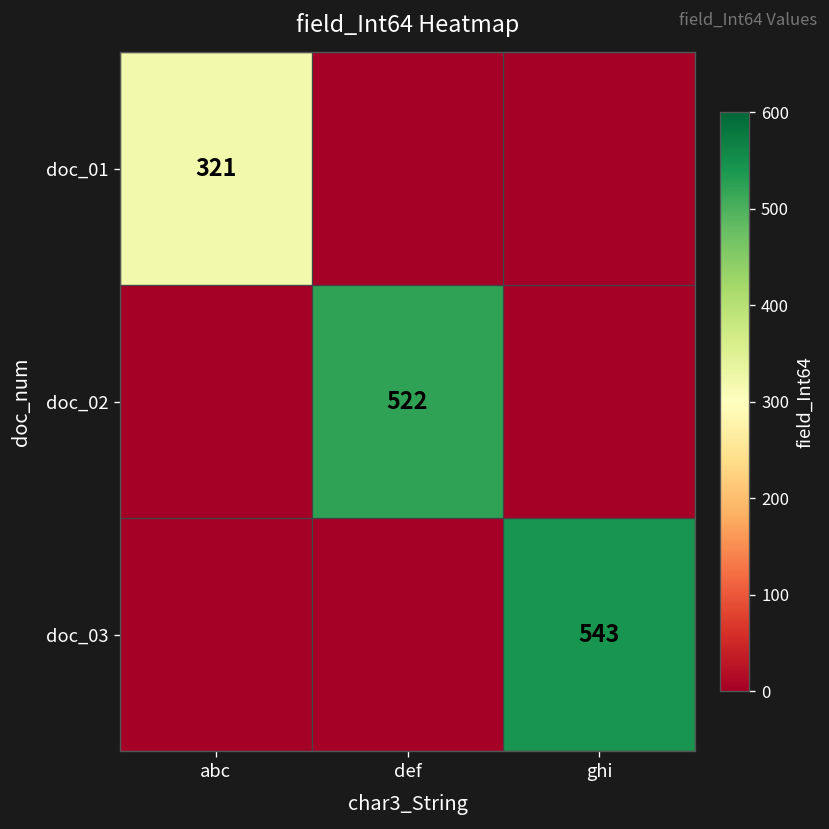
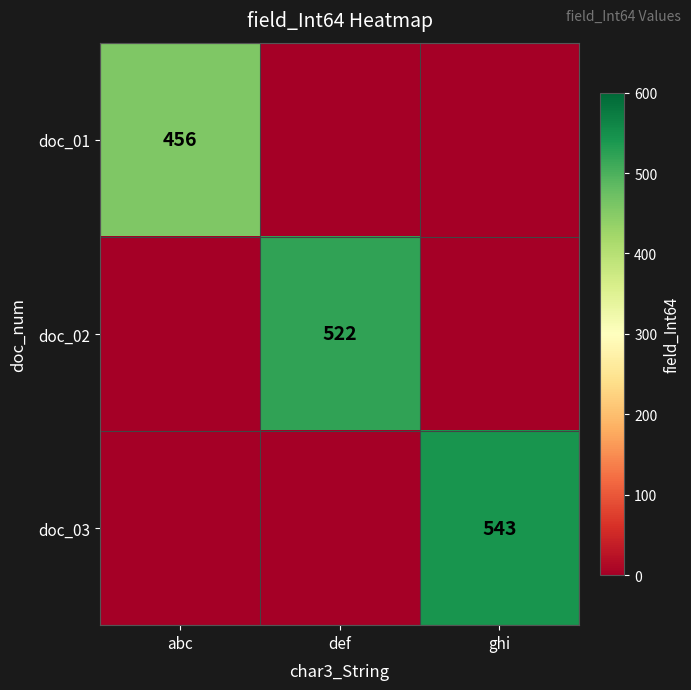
doc_01, abc: 321 -> 456
